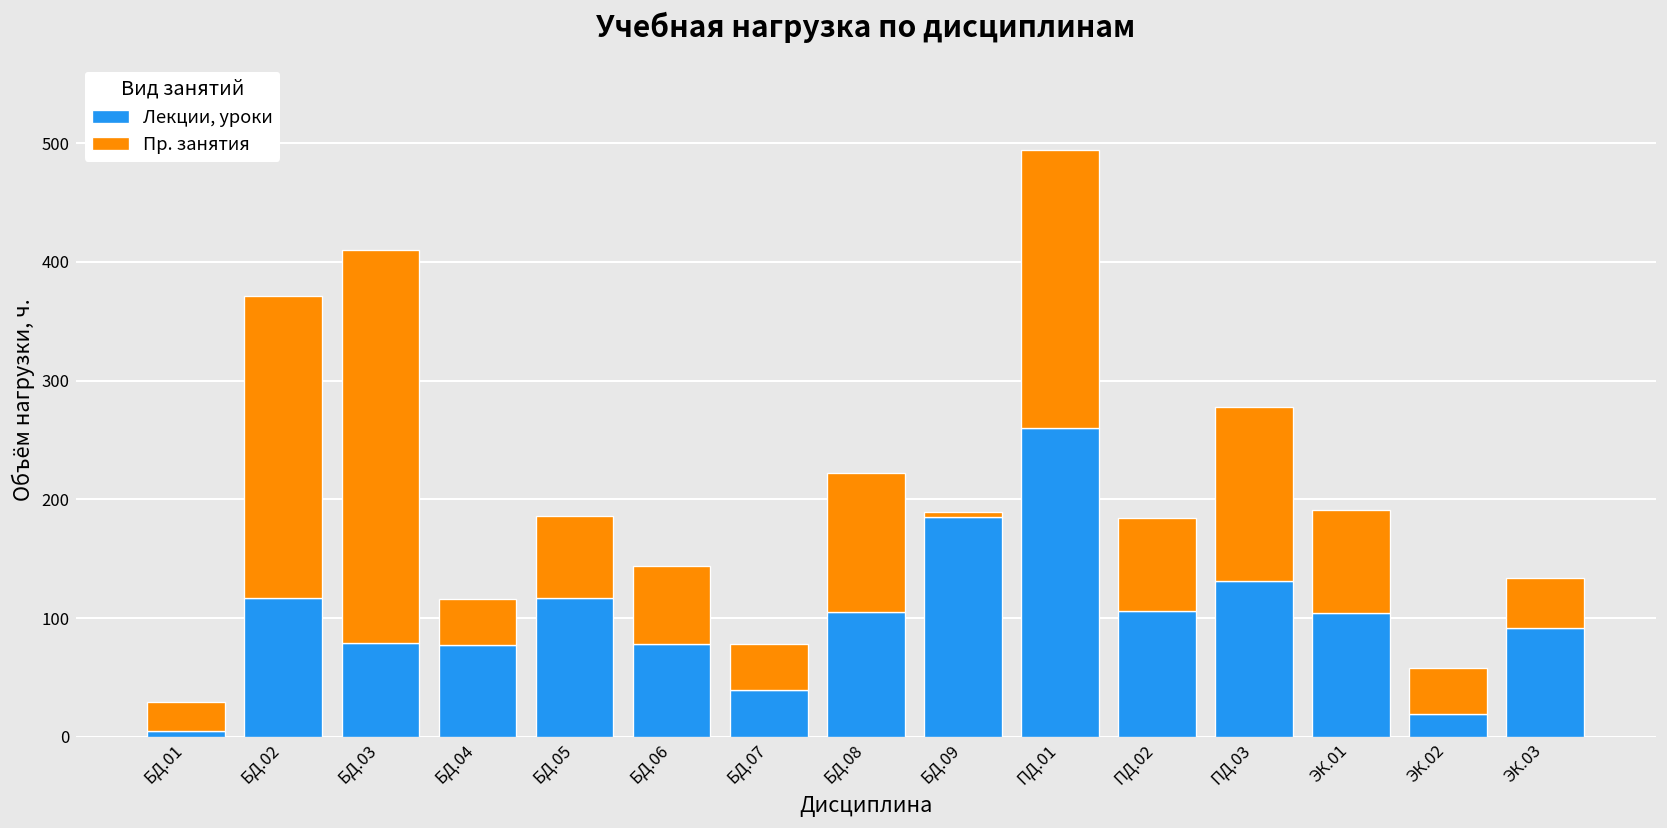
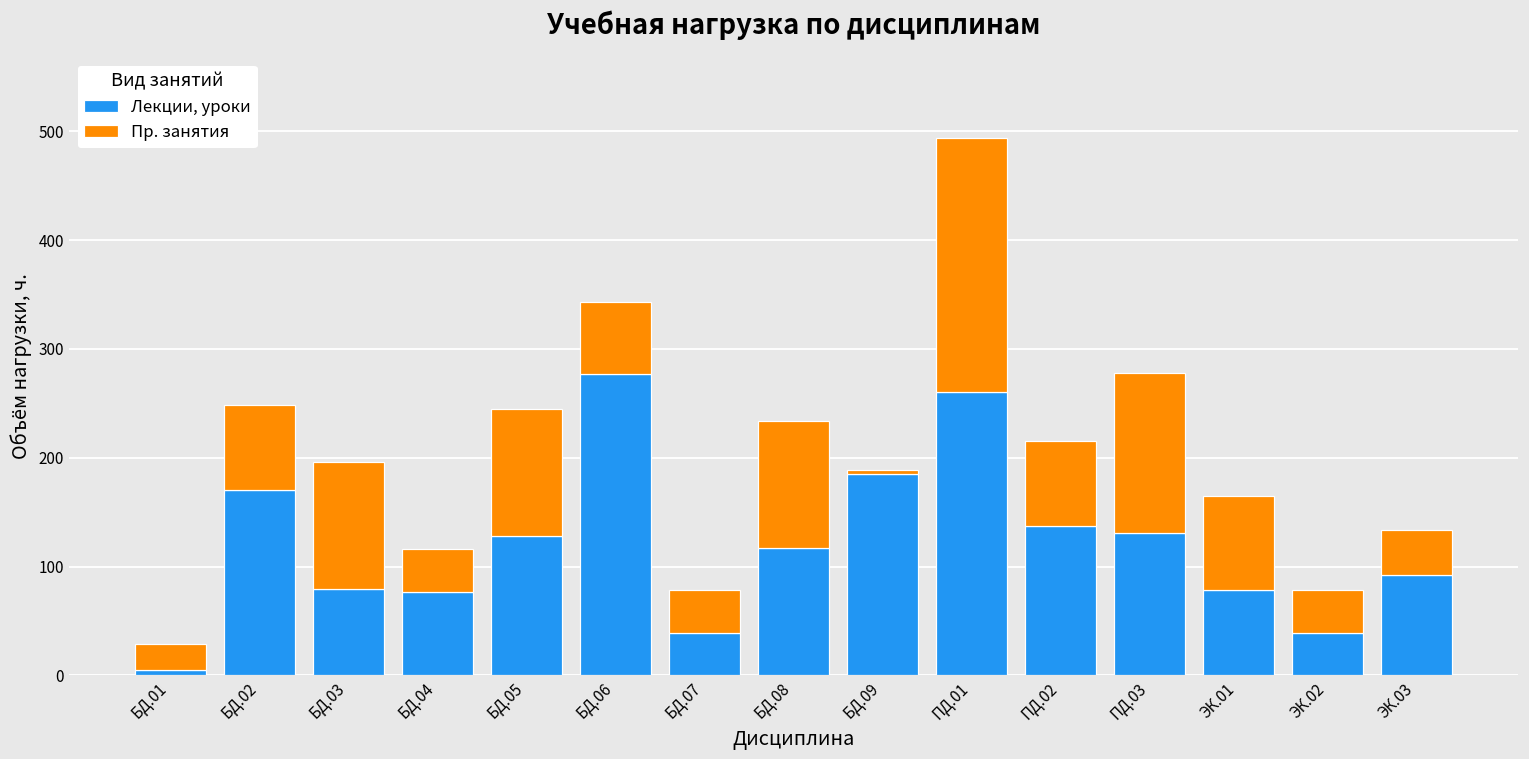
Лекции, уроки, БД.02: 120 -> 170
Пр. занятия, БД.02: 250 -> 80
Пр. занятия, БД.03: 330 -> 120
Лекции, уроки, БД.05: 120 -> 130
Пр. занятия, БД.05: 70 -> 120
Лекции, уроки, БД.06: 80 -> 280
Лекции, уроки, БД.08: 110 -> 120
Лекции, уроки, ПД.02: 110 -> 140
Лекции, уроки, ЭК.01: 100 -> 80
Лекции, уроки, ЭК.02: 20 -> 40
